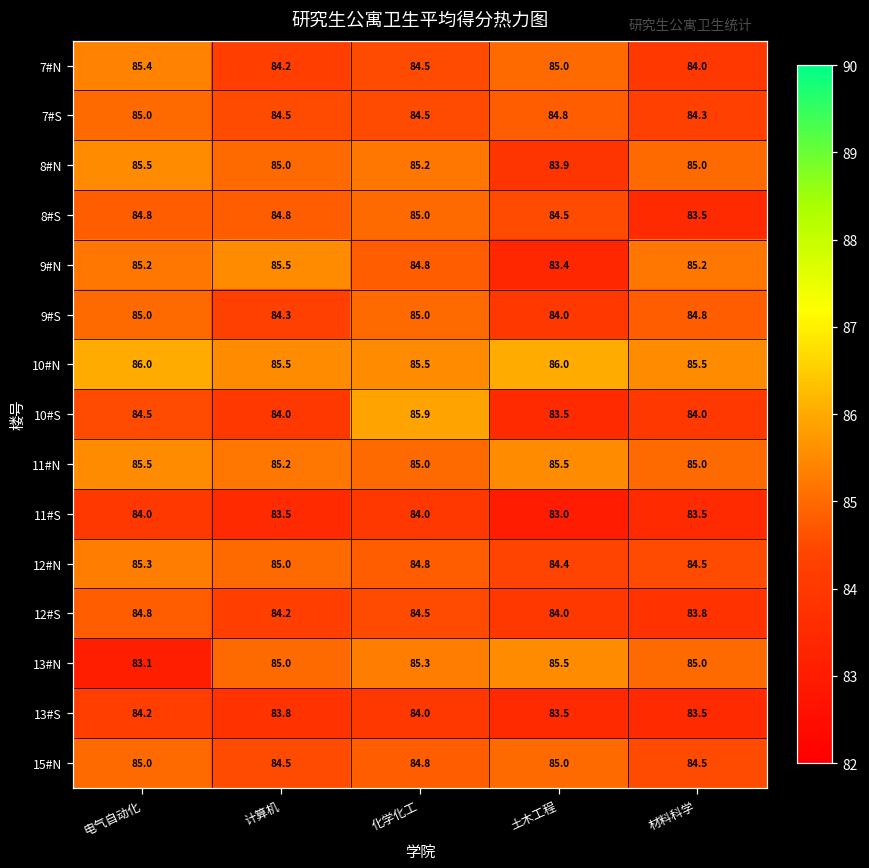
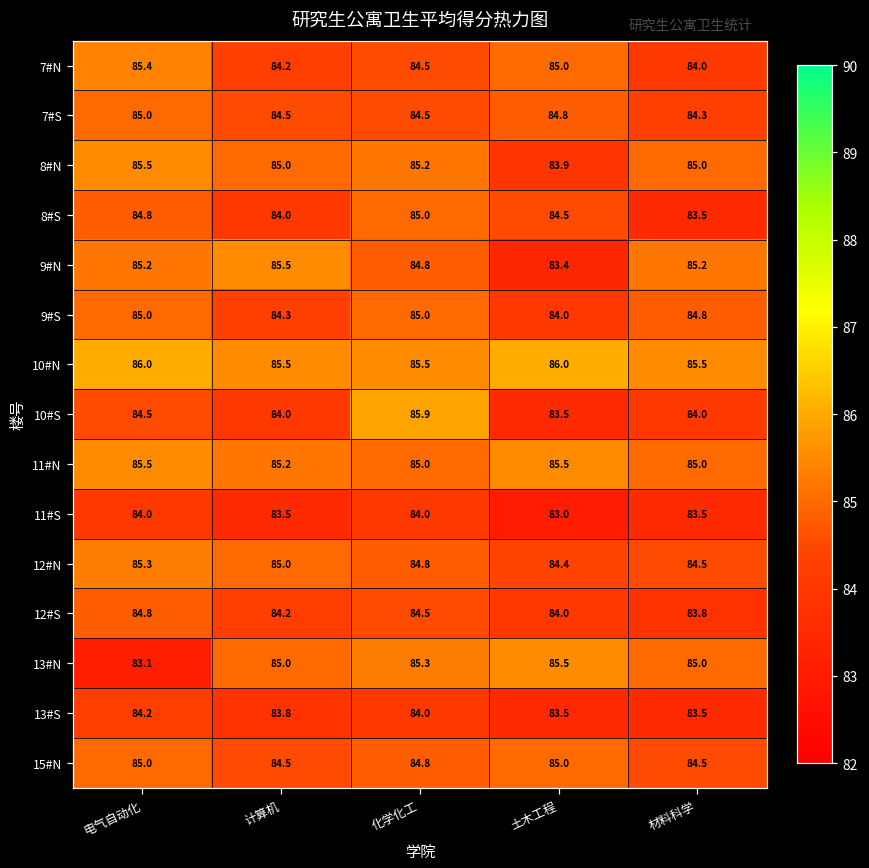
8#S, 计算机: 84.8 -> 84.0
